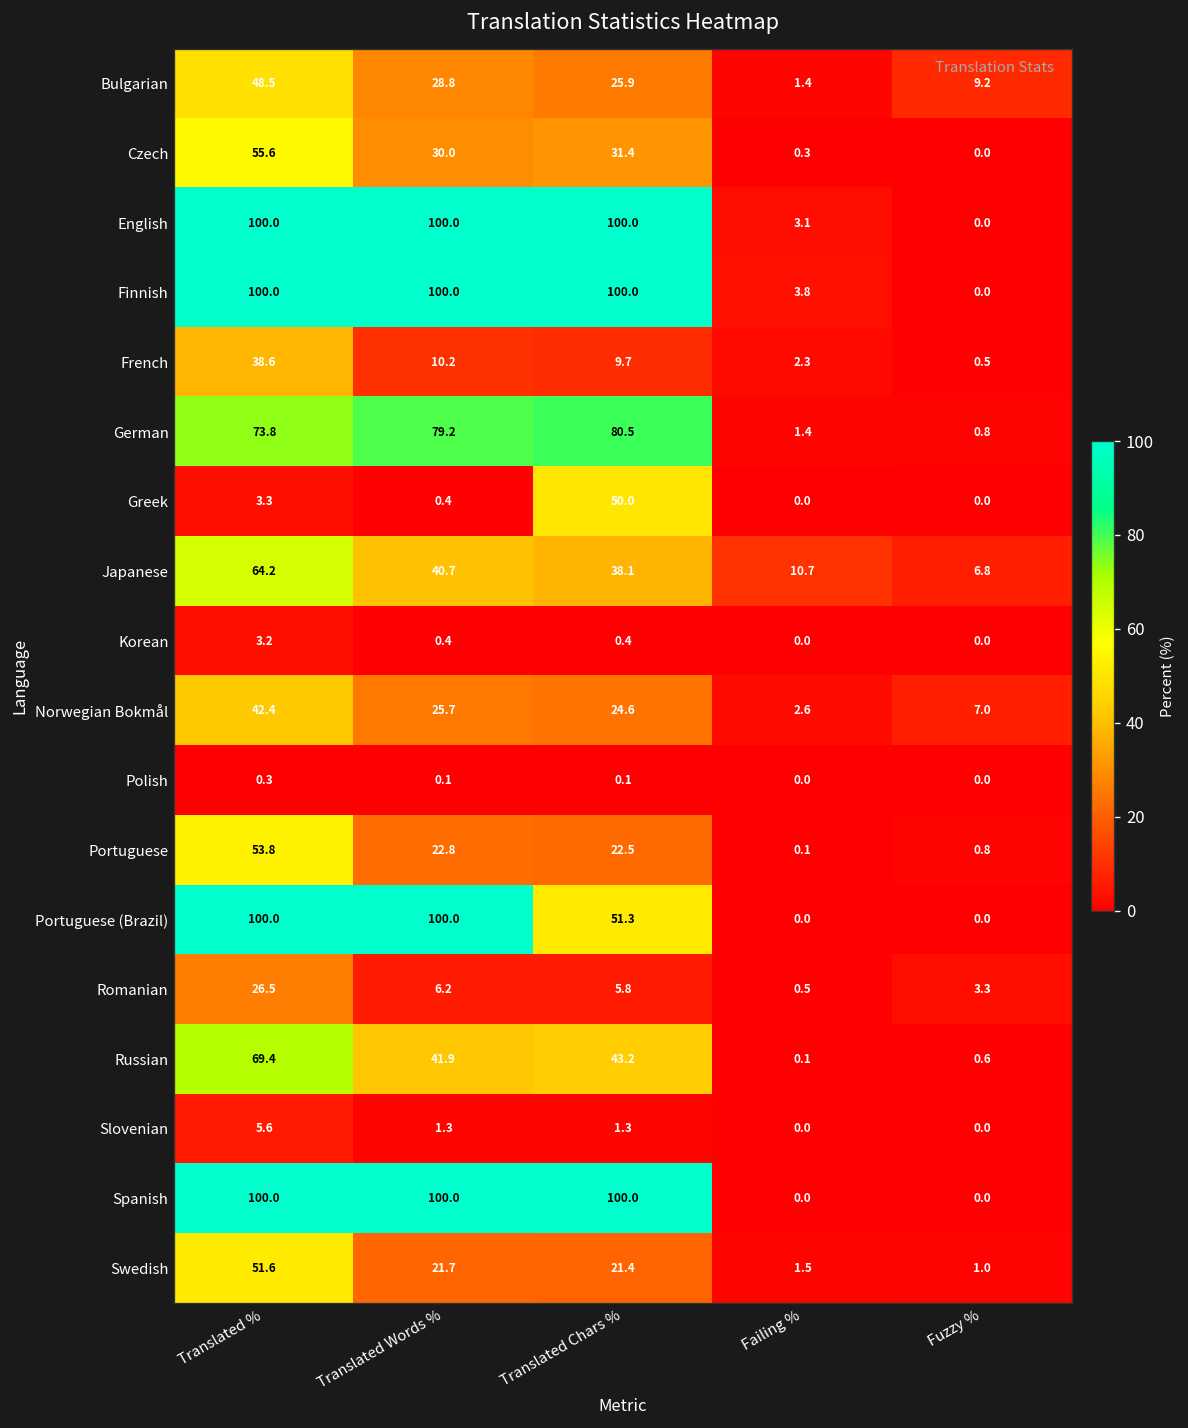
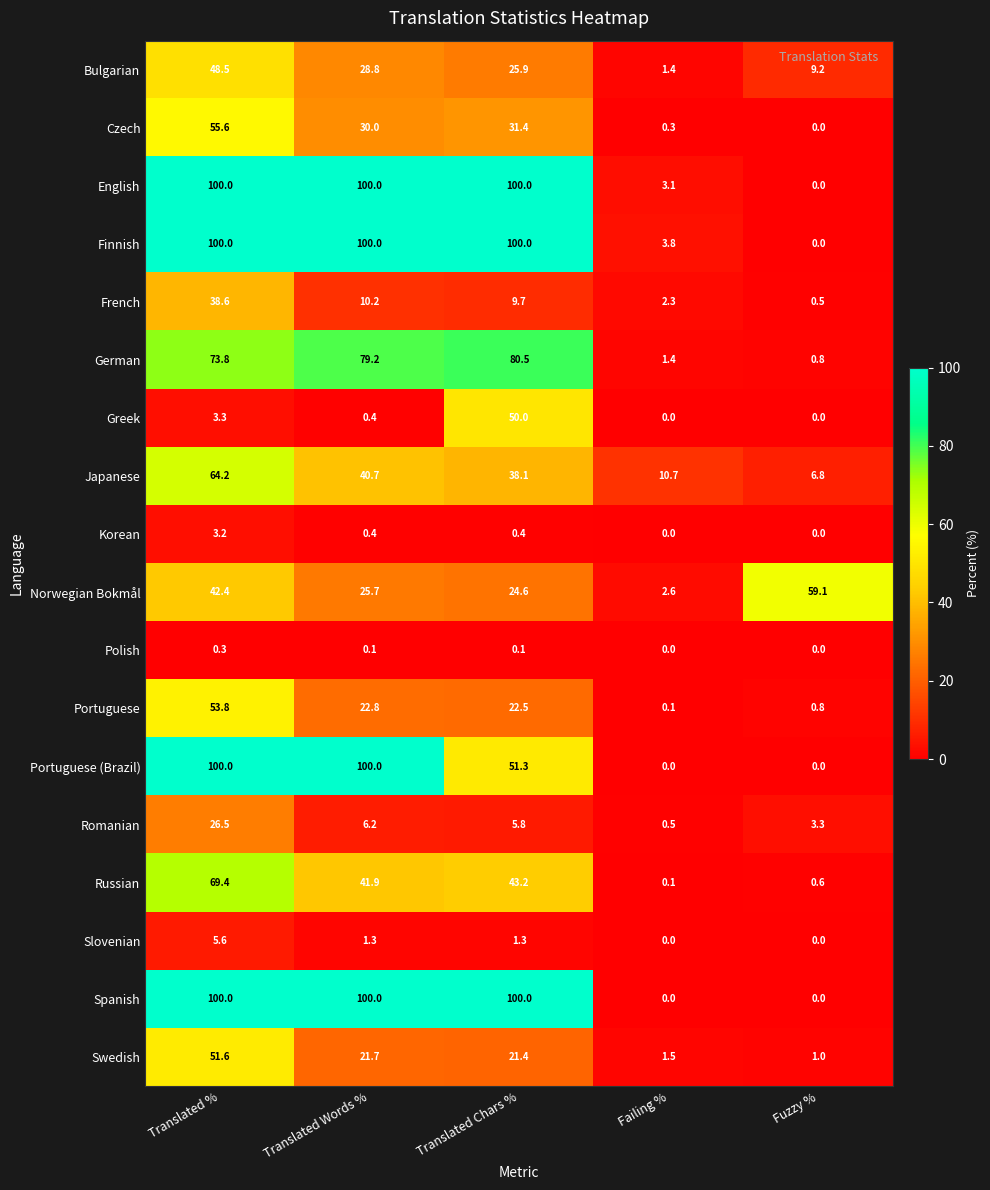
Norwegian Bokmål, Fuzzy %: 7.0 -> 59.1
